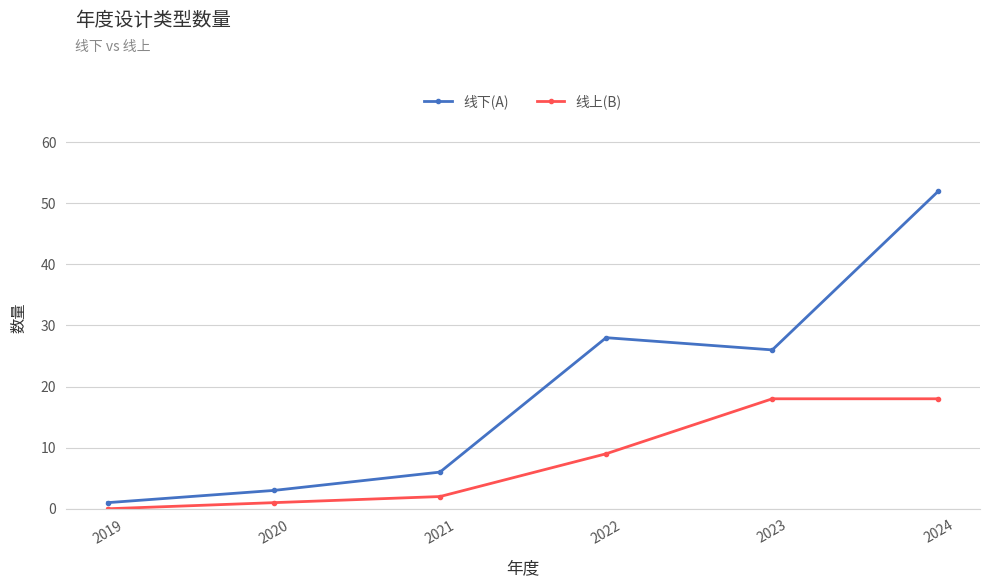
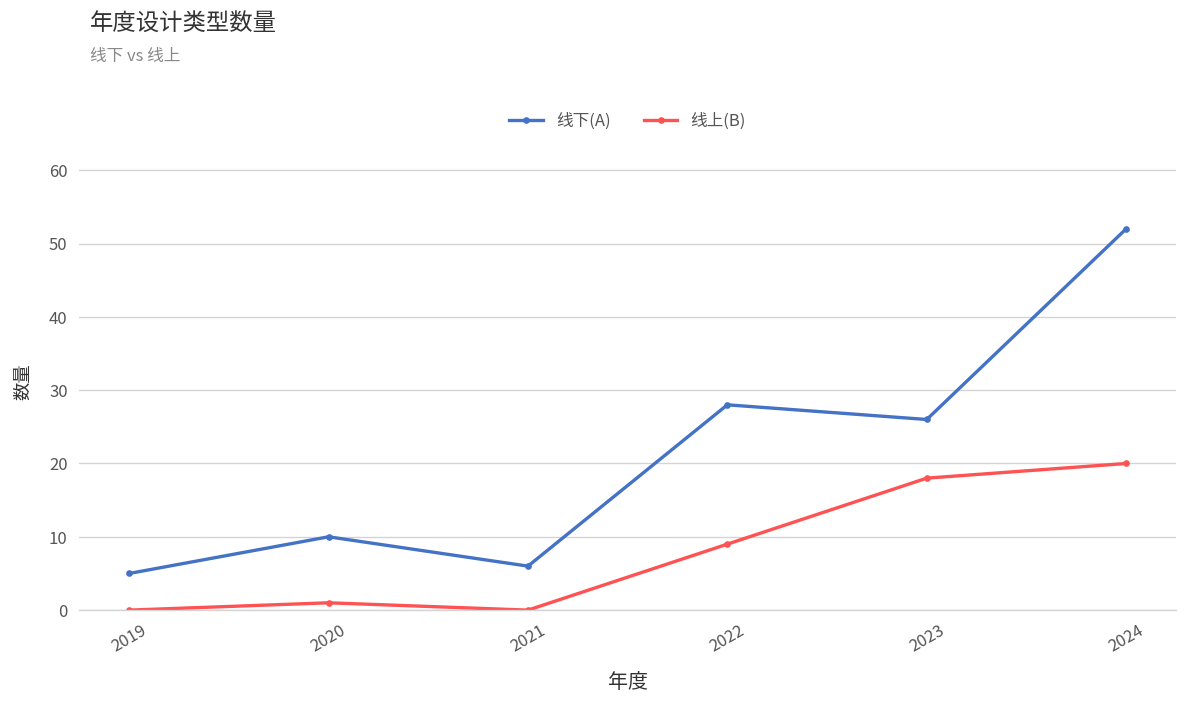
线下(A), 2019: 1 -> 5
线下(A), 2020: 3 -> 10
线上(B), 2021: 2 -> 0
线上(B), 2024: 18 -> 20
